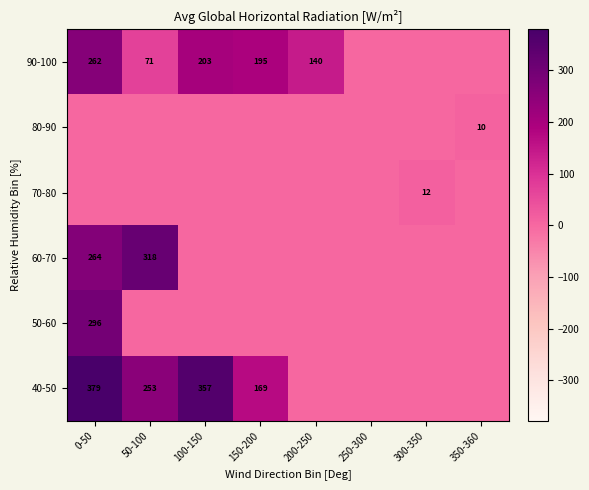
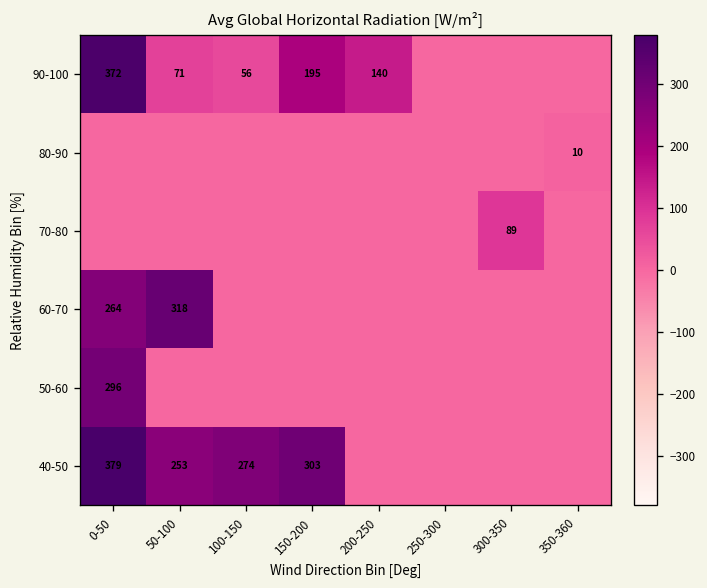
90-100, 0-50: 262 -> 372
90-100, 100-150: 203 -> 56
70-80, 300-350: 12 -> 89
40-50, 100-150: 357 -> 274
40-50, 150-200: 169 -> 303
